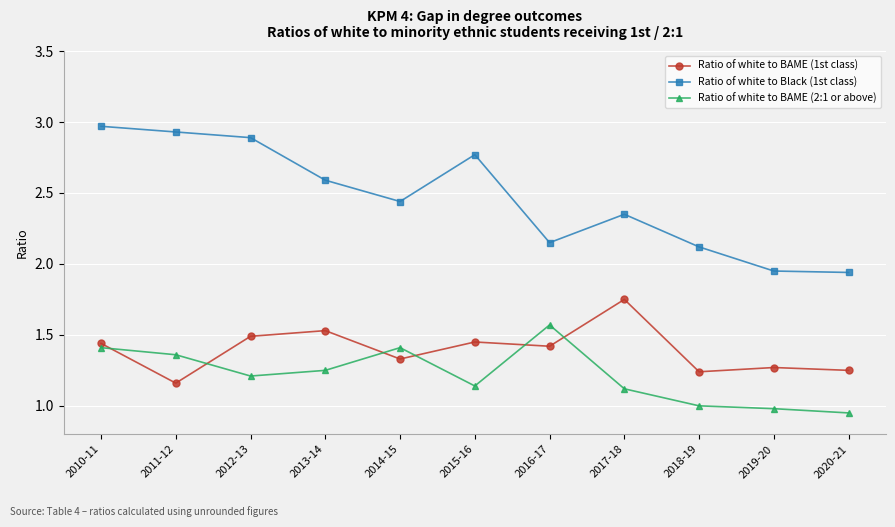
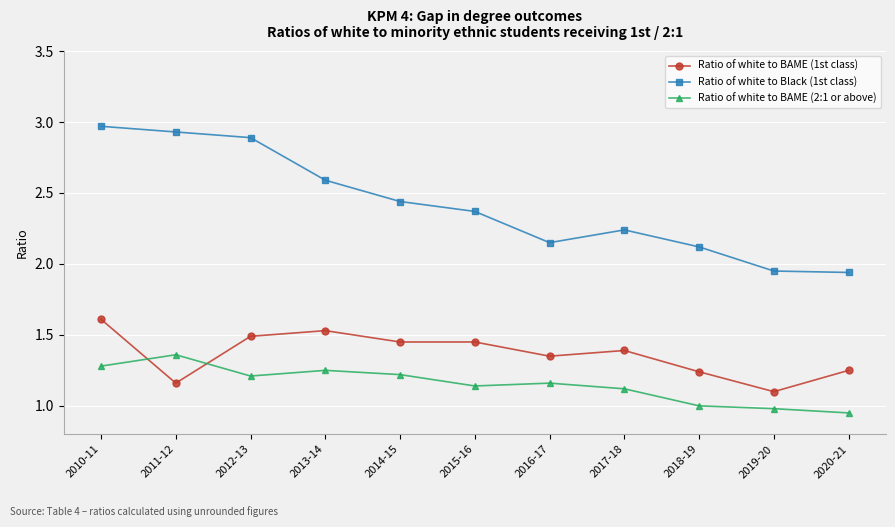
Ratio of white to BAME (1st class), 2010-11: 1.44 -> 1.61
Ratio of white to BAME (2:1 or above), 2010-11: 1.41 -> 1.28
Ratio of white to BAME (1st class), 2014-15: 1.33 -> 1.45
Ratio of white to BAME (2:1 or above), 2014-15: 1.41 -> 1.22
Ratio of white to Black (1st class), 2015-16: 2.77 -> 2.37
Ratio of white to BAME (1st class), 2016-17: 1.42 -> 1.35
Ratio of white to BAME (2:1 or above), 2016-17: 1.57 -> 1.16
Ratio of white to BAME (1st class), 2017-18: 1.75 -> 1.39
Ratio of white to Black (1st class), 2017-18: 2.35 -> 2.24
Ratio of white to BAME (1st class), 2019-20: 1.27 -> 1.10
